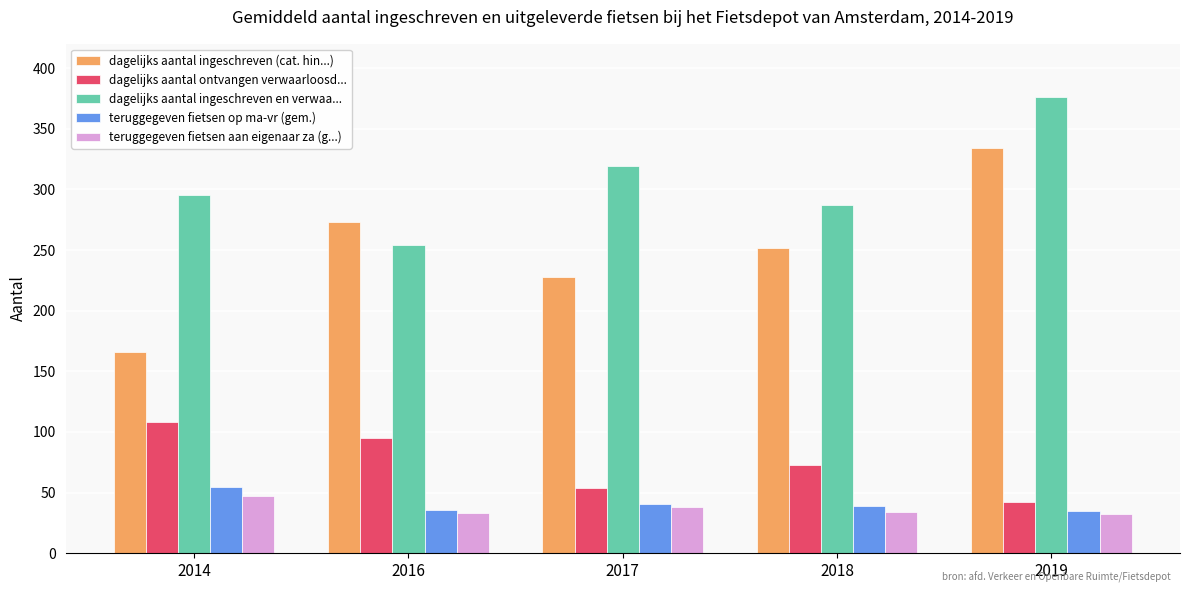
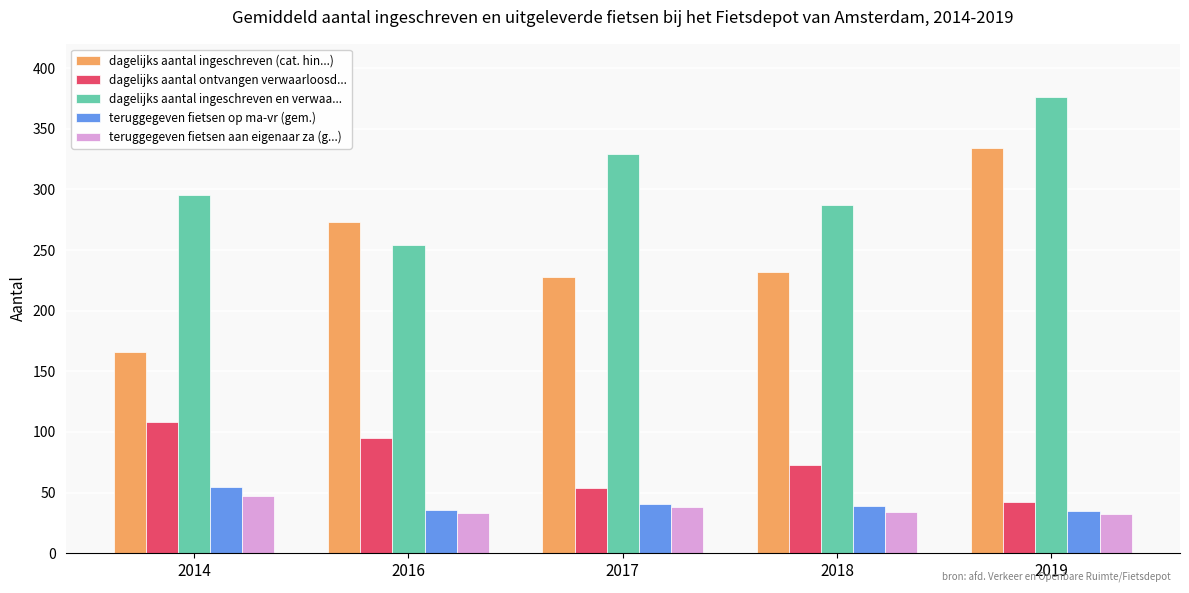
dagelijks aantal ingeschreven en verwaa..., 2017: 319 -> 329
dagelijks aantal ingeschreven (cat. hin...), 2018: 252 -> 232
